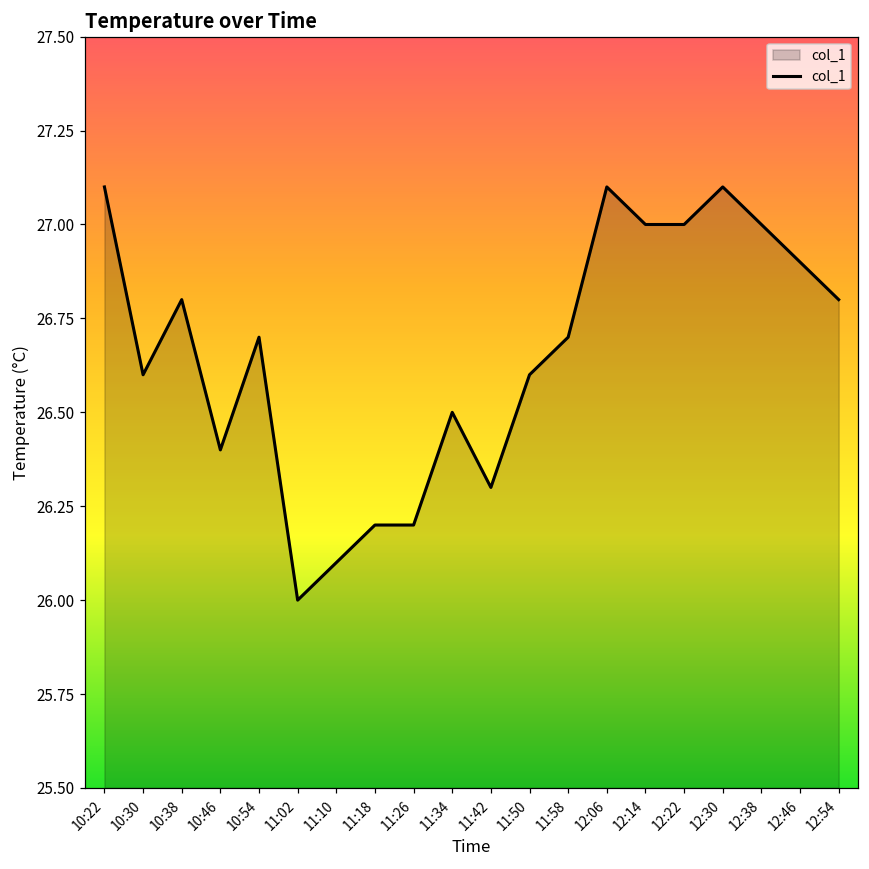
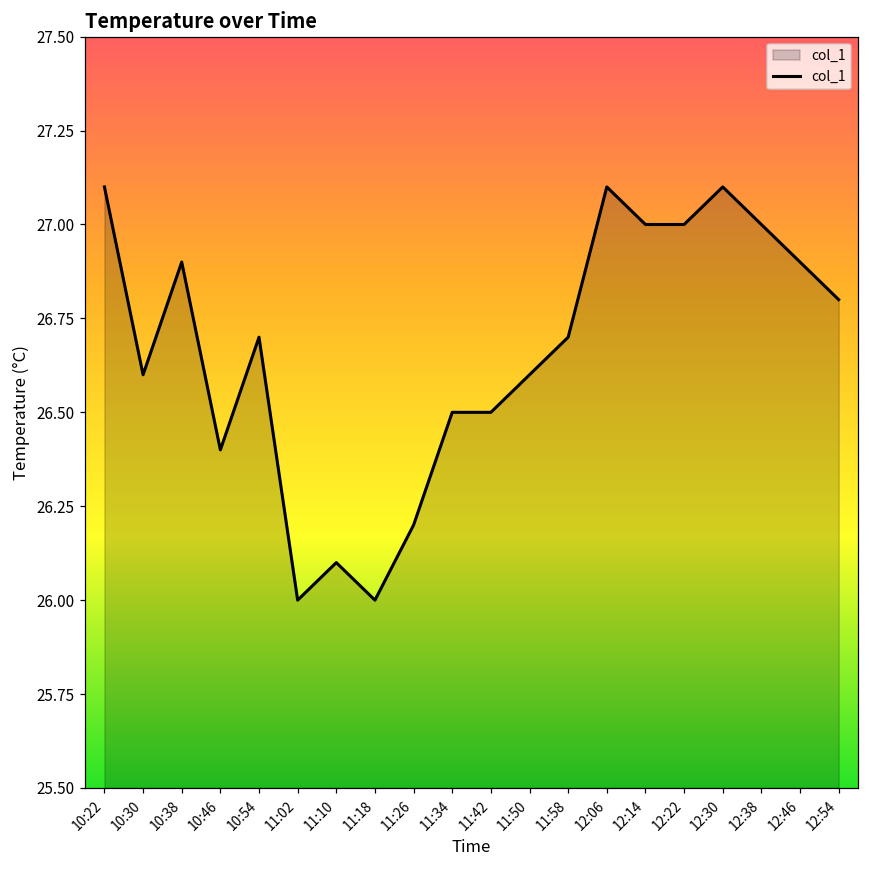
10:38: 26.8 -> 26.9
11:18: 26.2 -> 26.0
11:42: 26.3 -> 26.5
